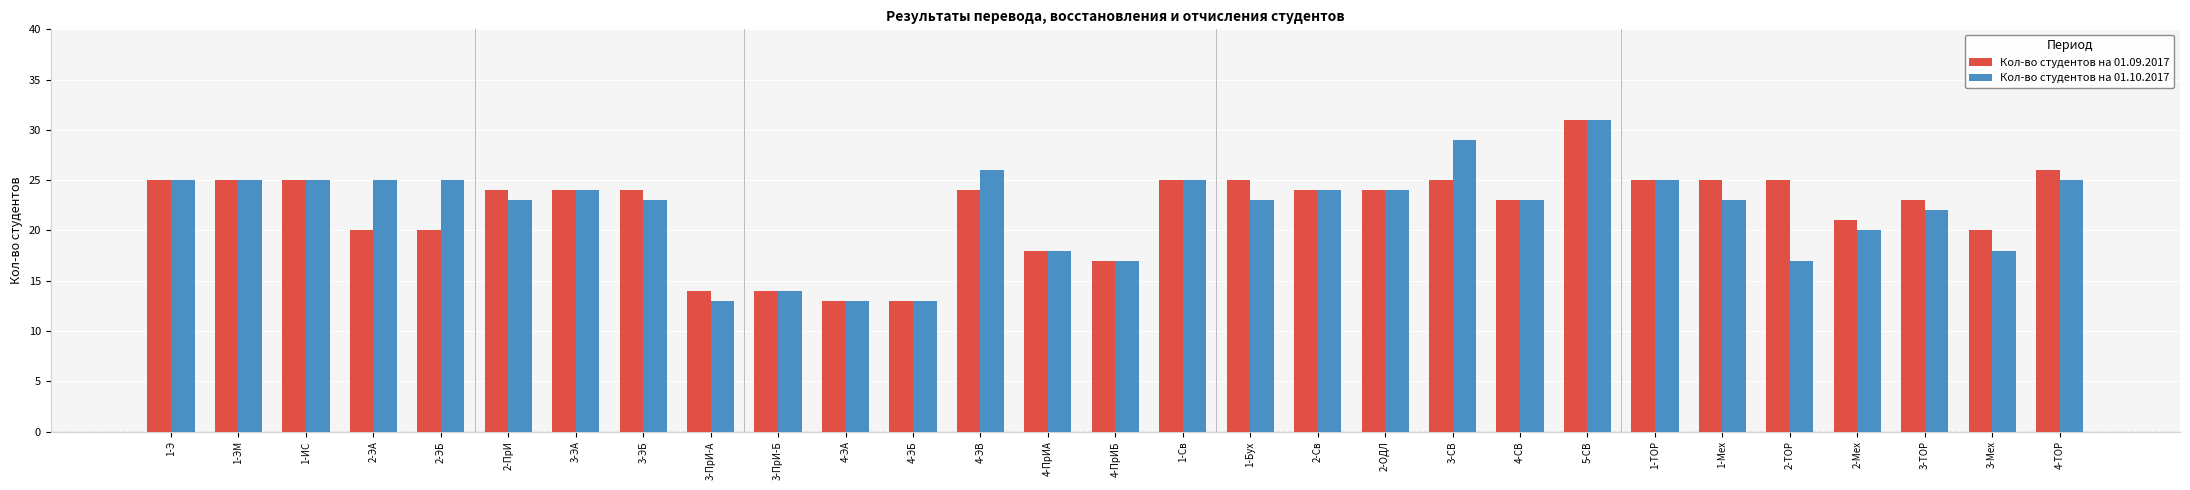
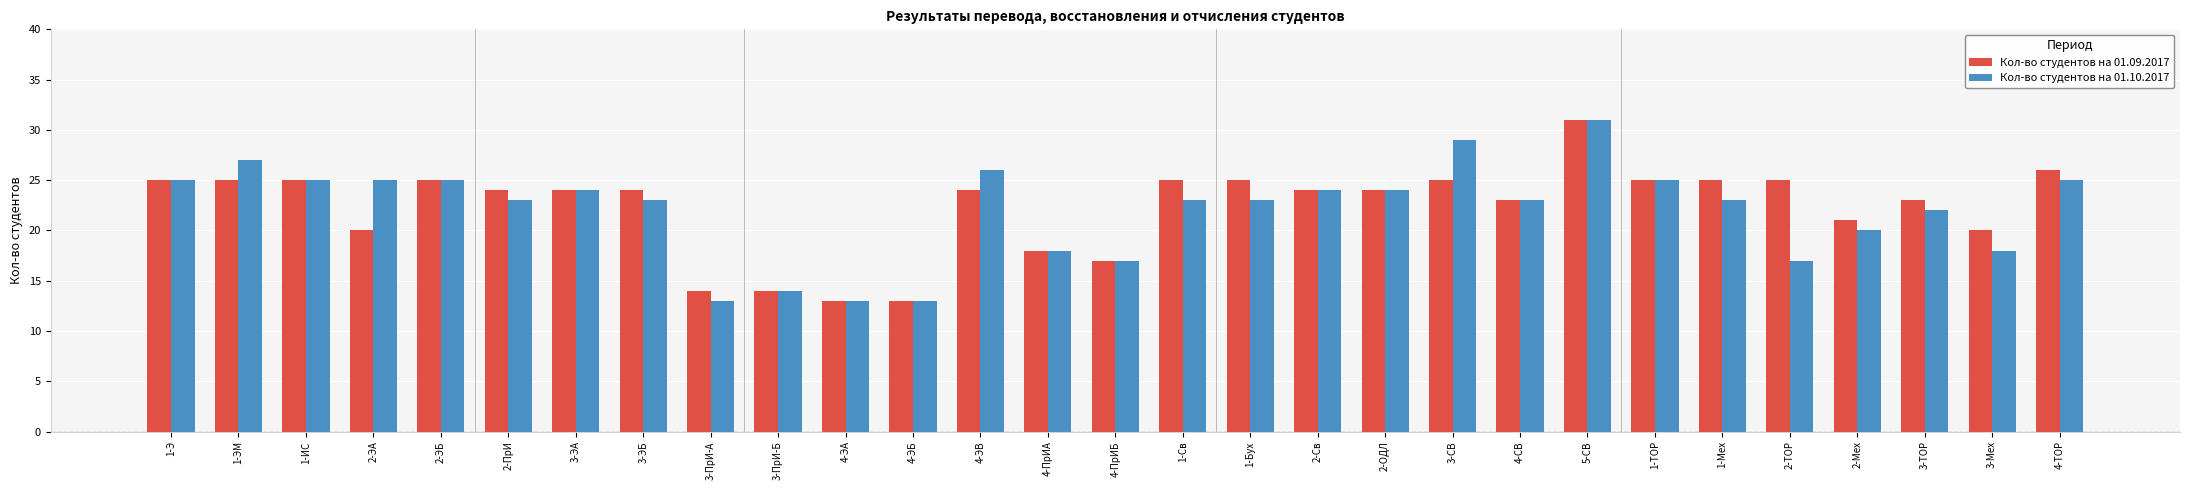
Кол-во студентов на 01.10.2017, 1-ЭМ: 25 -> 27
Кол-во студентов на 01.09.2017, 2-ЭБ: 20 -> 25
Кол-во студентов на 01.10.2017, 1-Св: 25 -> 23
